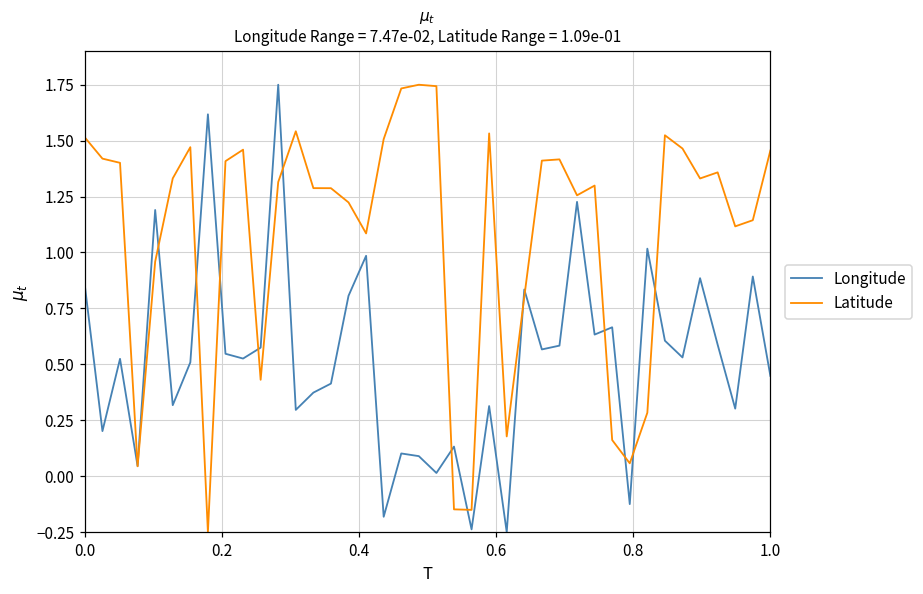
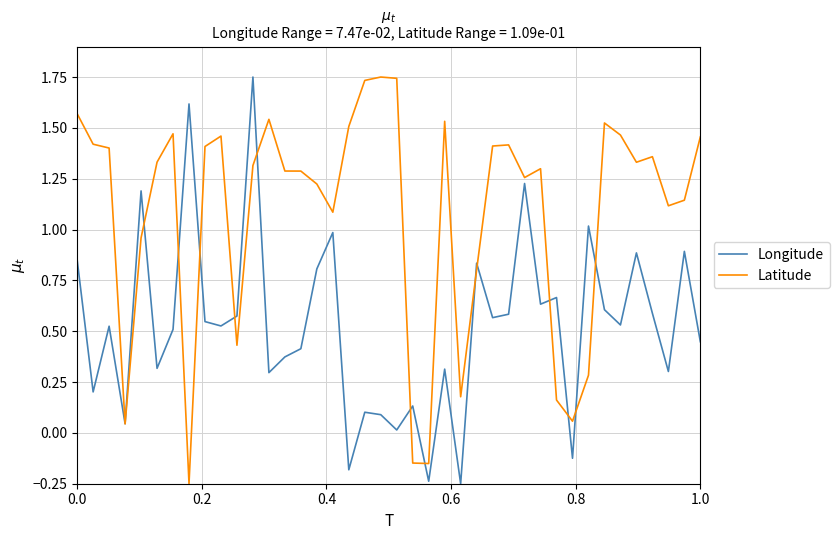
Latitude, 0.0: 1.51 -> 1.57
